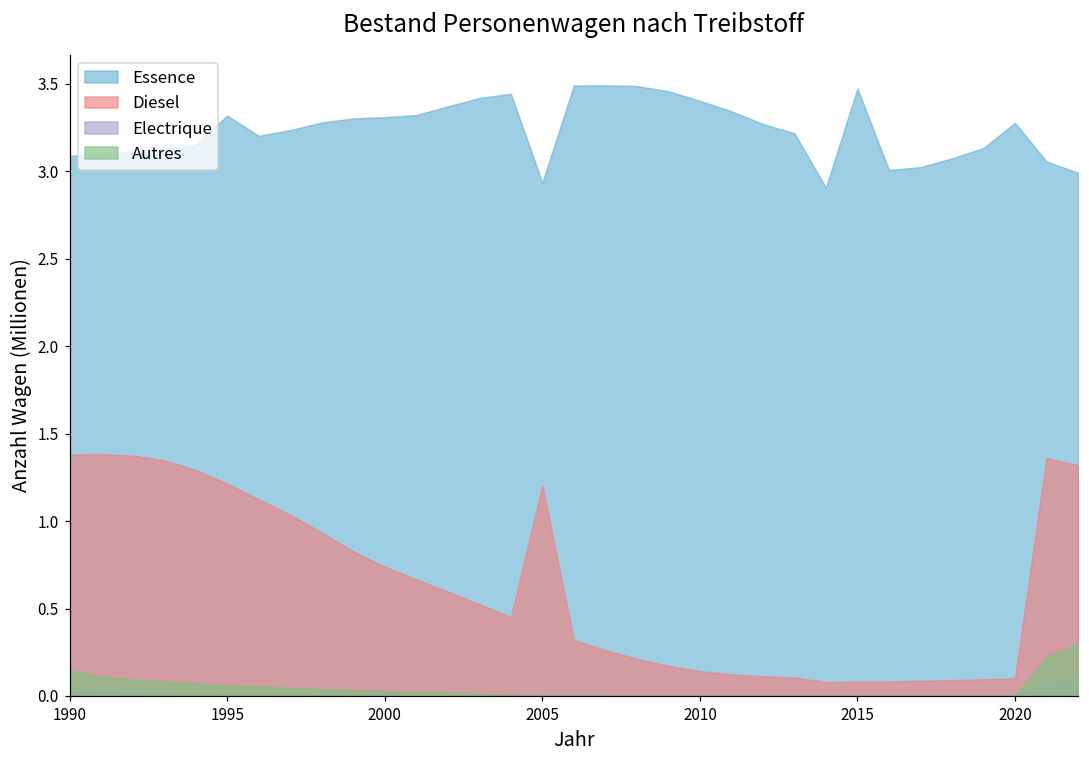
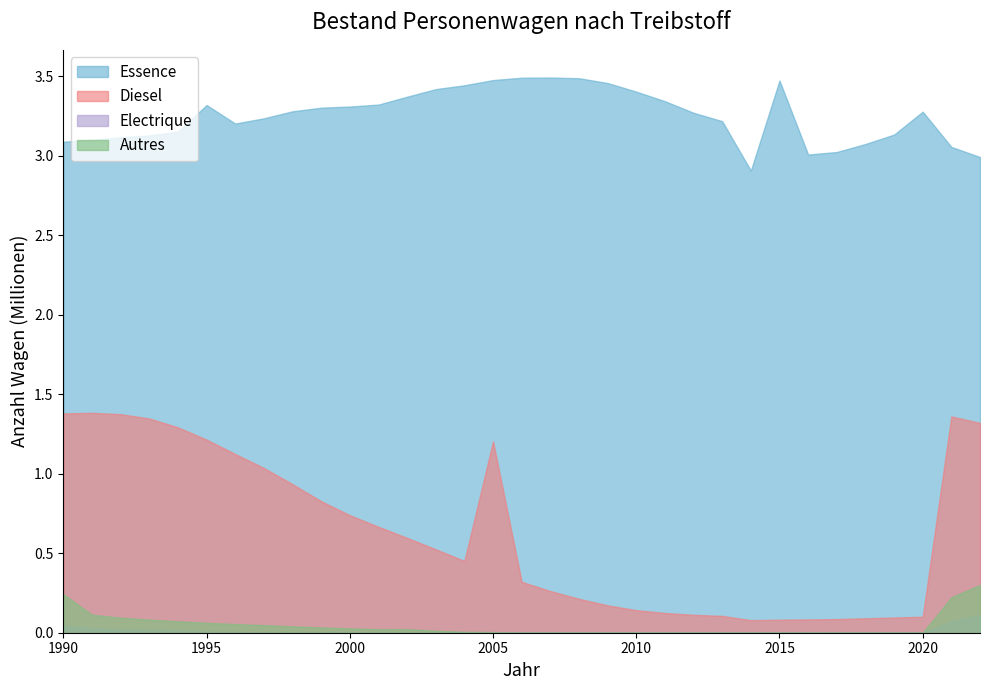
Autres, 1990: 0.15 -> 0.24
Essence, 2005: 2.93 -> 3.48
